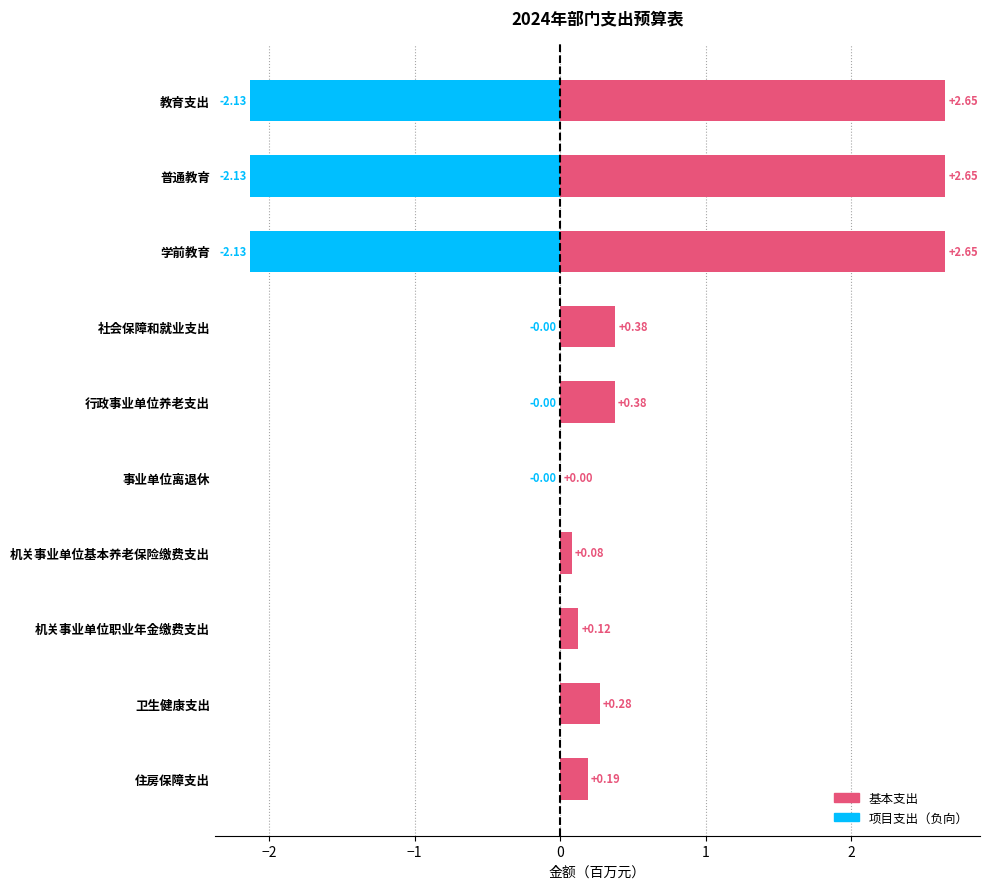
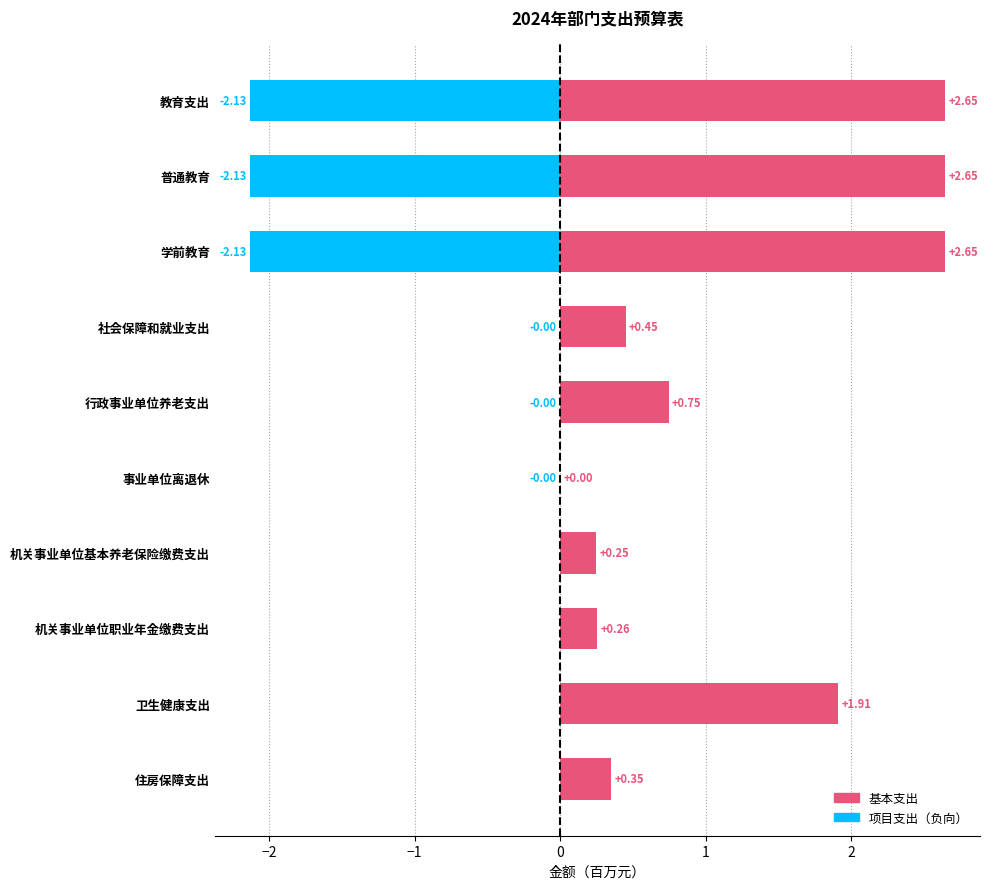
基本支出, 社会保障和就业支出: +0.38 -> +0.45
基本支出, 行政事业单位养老支出: +0.38 -> +0.75
基本支出, 机关事业单位基本养老保险缴费支出: +0.08 -> +0.25
基本支出, 机关事业单位职业年金缴费支出: +0.12 -> +0.26
基本支出, 卫生健康支出: +0.28 -> +1.91
基本支出, 住房保障支出: +0.19 -> +0.35
